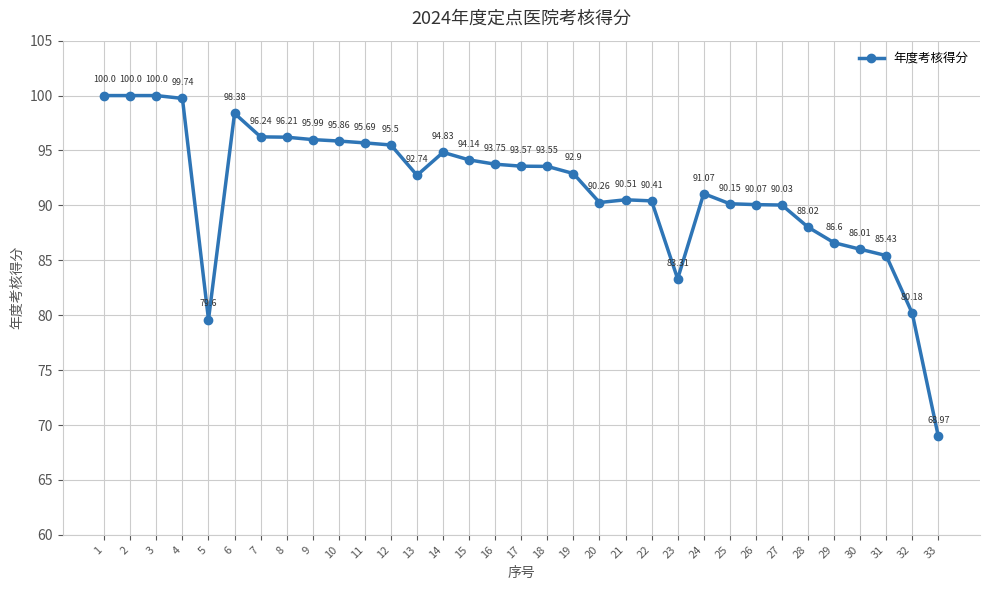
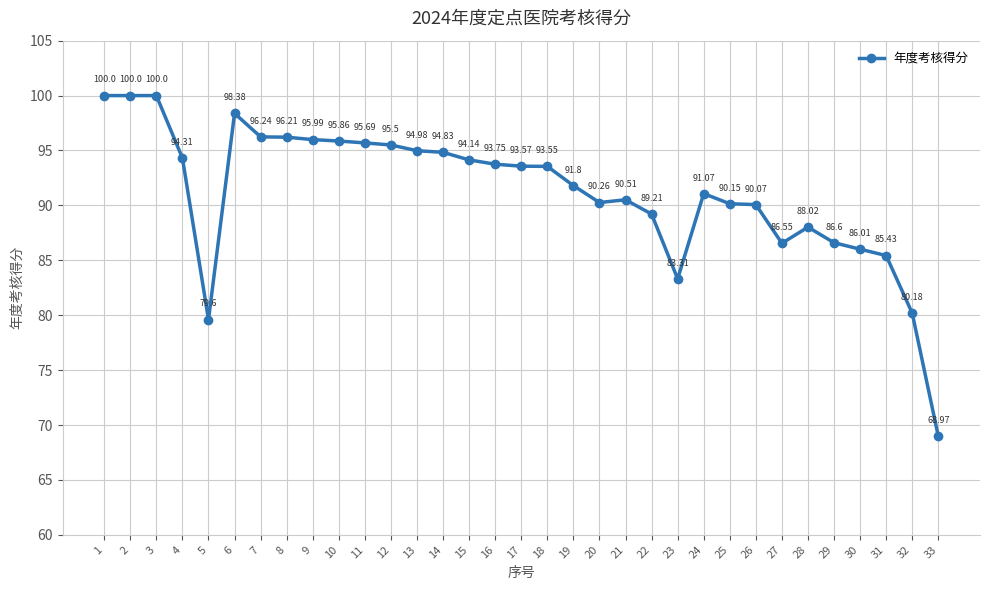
4: 99.74 -> 94.31
13: 92.74 -> 94.98
19: 92.9 -> 91.8
22: 90.41 -> 89.21
27: 90.03 -> 86.55
